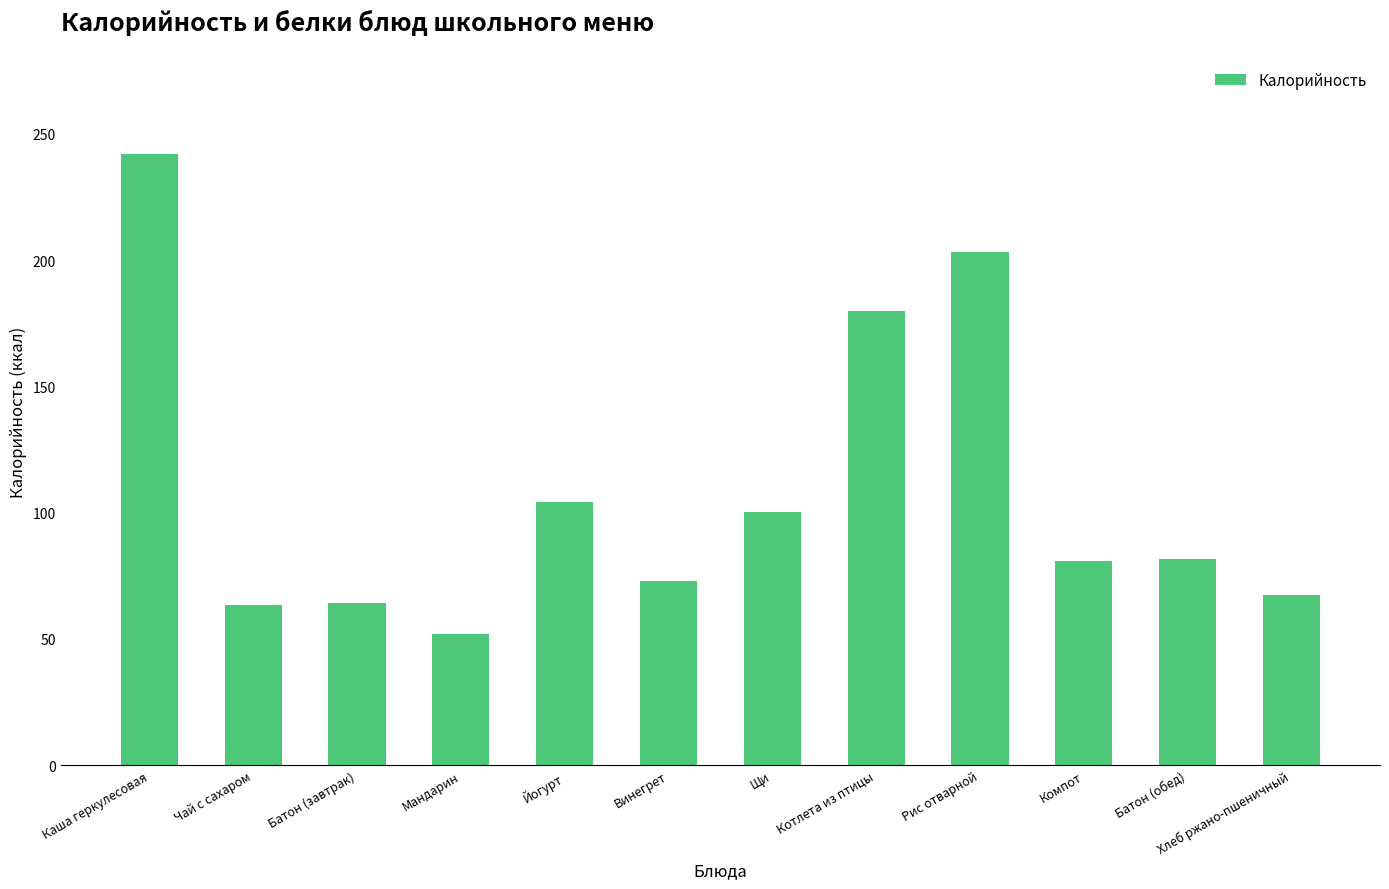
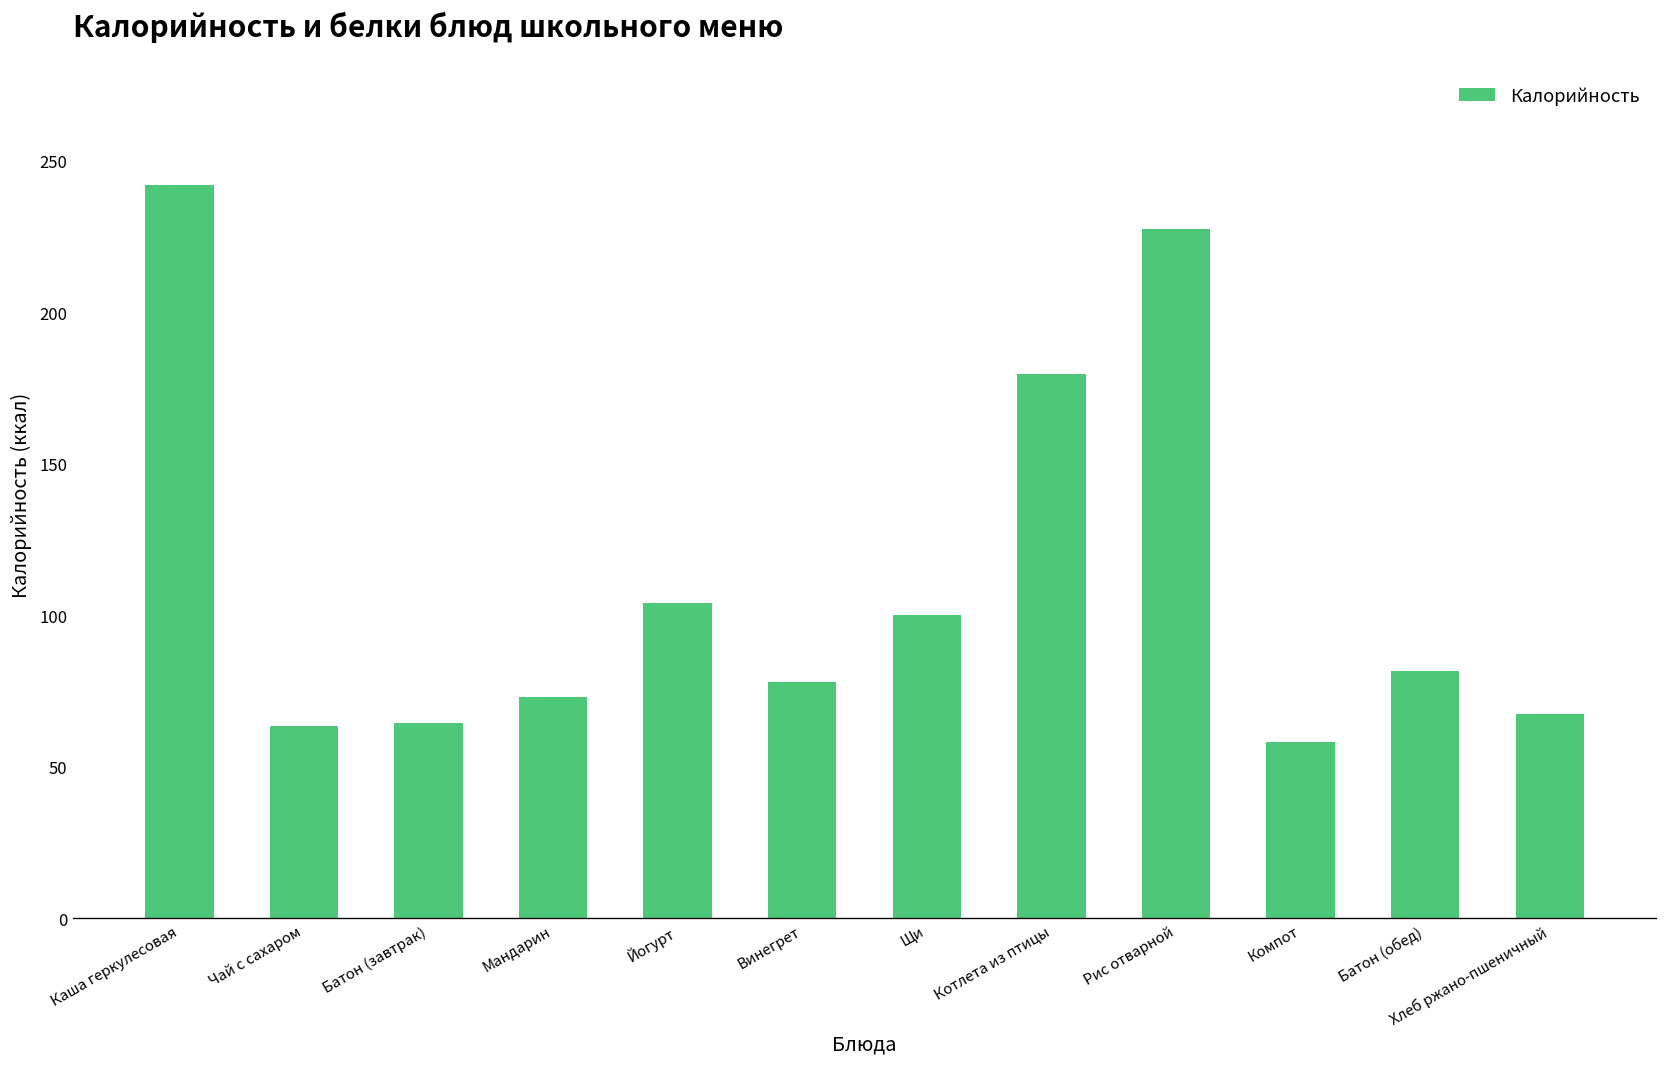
Мандарин: 52 -> 73
Винегрет: 73 -> 78
Рис отварной: 203 -> 228
Компот: 81 -> 58
